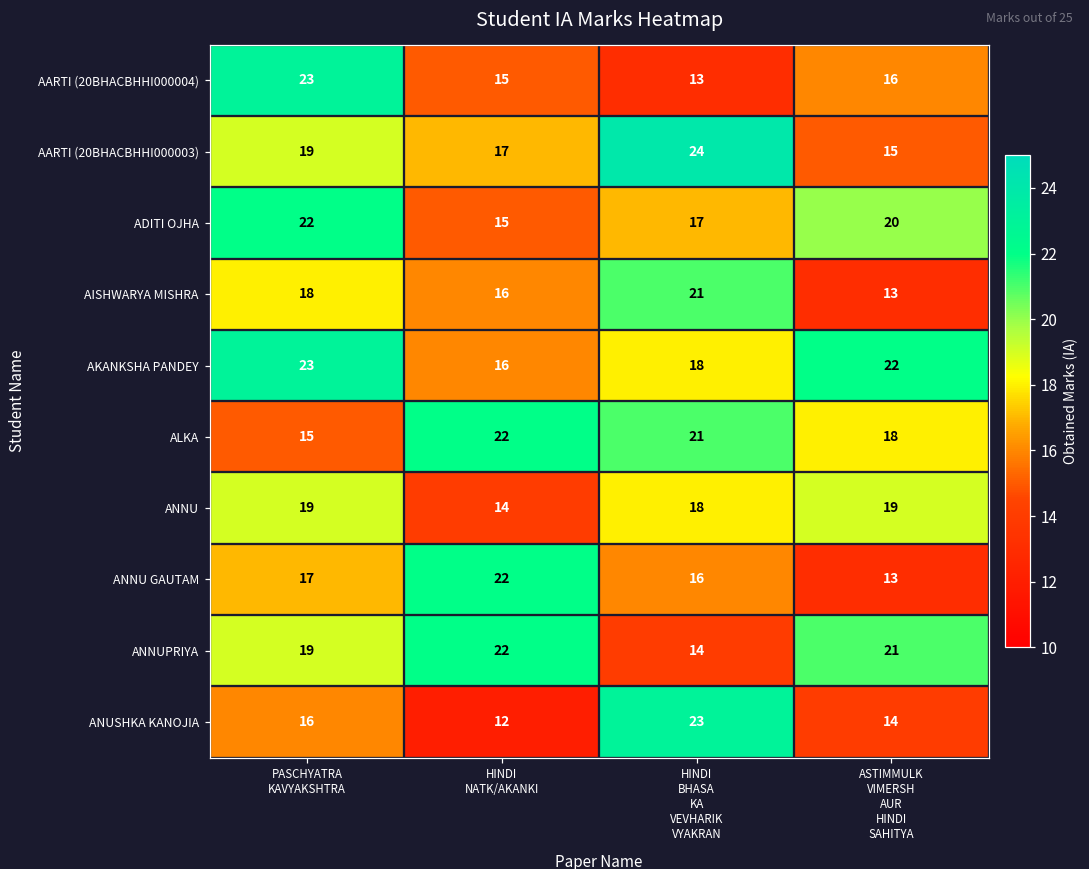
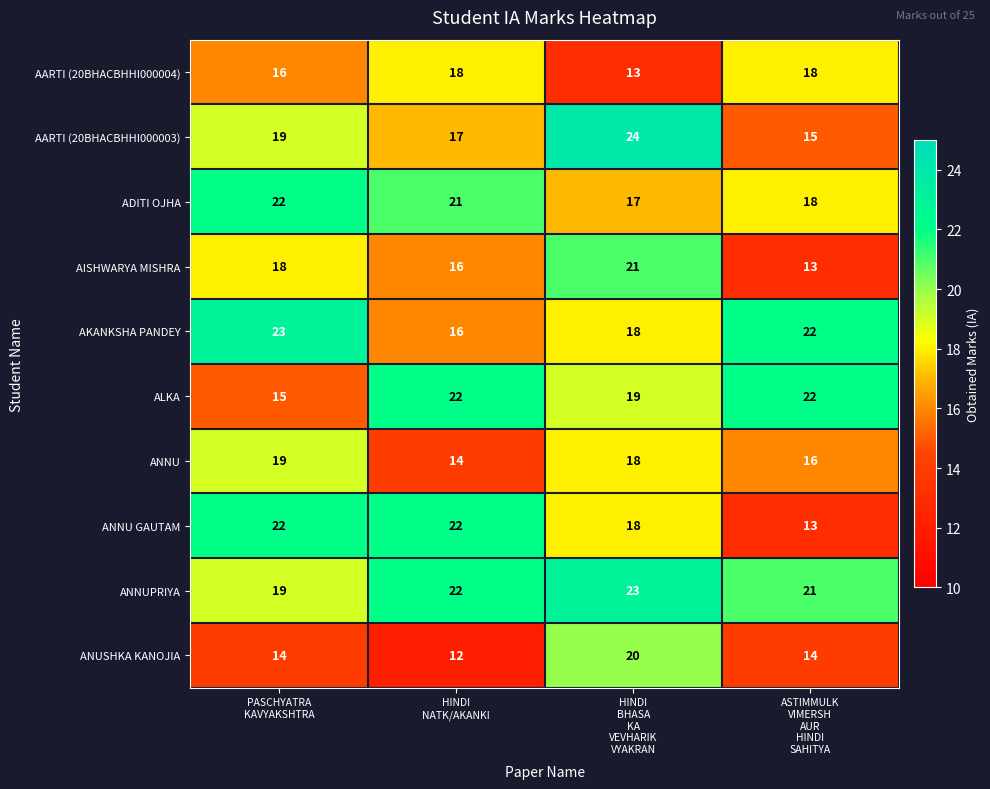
AARTI (20BHACBHHI000004), PASCHYATRA KAVYAKSHTRA: 23 -> 16
AARTI (20BHACBHHI000004), HINDI NATK/AKANKI: 15 -> 18
AARTI (20BHACBHHI000004), ASTIMMULK VIMERSH AUR HINDI SAHITYA: 16 -> 18
ADITI OJHA, HINDI NATK/AKANKI: 15 -> 21
ADITI OJHA, ASTIMMULK VIMERSH AUR HINDI SAHITYA: 20 -> 18
ALKA, HINDI BHASA KA VEVHARIK VYAKRAN: 21 -> 19
ALKA, ASTIMMULK VIMERSH AUR HINDI SAHITYA: 18 -> 22
ANNU, ASTIMMULK VIMERSH AUR HINDI SAHITYA: 19 -> 16
ANNU GAUTAM, PASCHYATRA KAVYAKSHTRA: 17 -> 22
ANNU GAUTAM, HINDI BHASA KA VEVHARIK VYAKRAN: 16 -> 18
ANNUPRIYA, HINDI BHASA KA VEVHARIK VYAKRAN: 14 -> 23
ANUSHKA KANOJIA, PASCHYATRA KAVYAKSHTRA: 16 -> 14
ANUSHKA KANOJIA, HINDI BHASA KA VEVHARIK VYAKRAN: 23 -> 20
